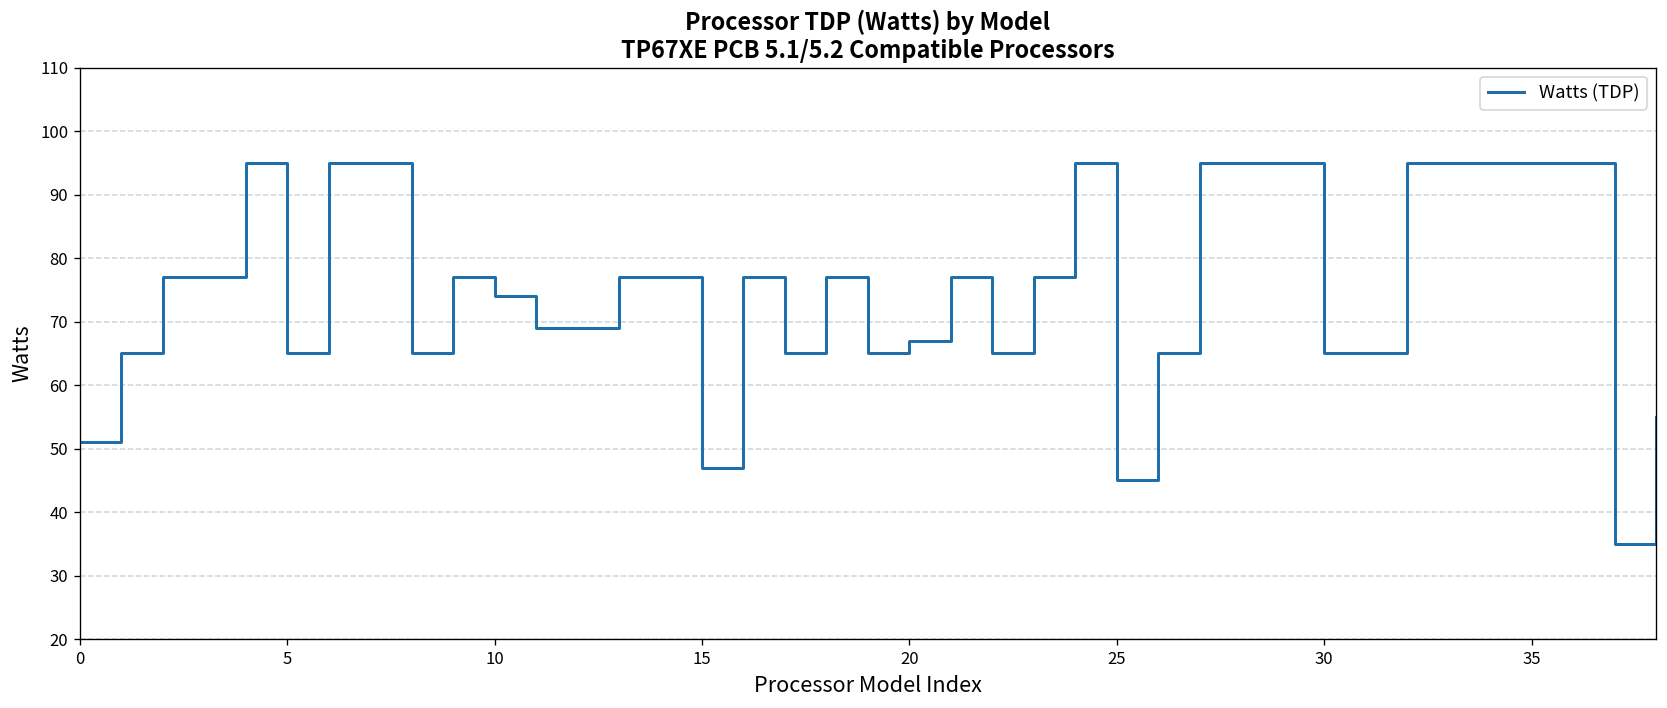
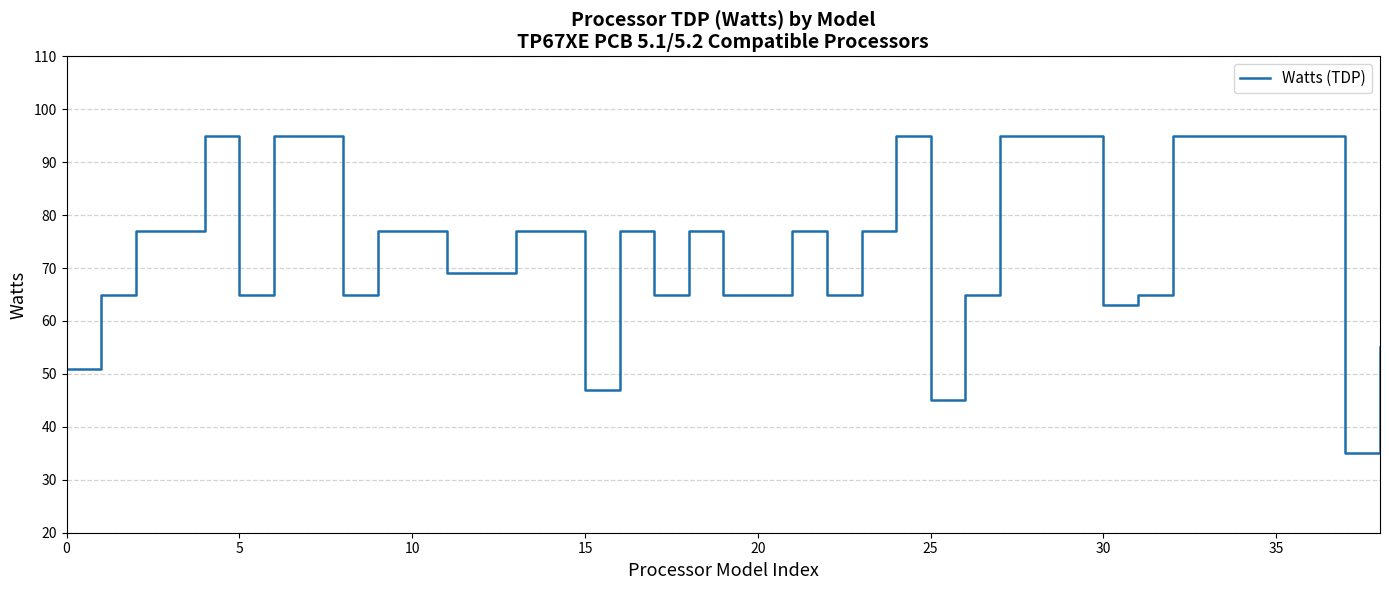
10: 74 -> 77
20: 67 -> 65
30: 65 -> 63
